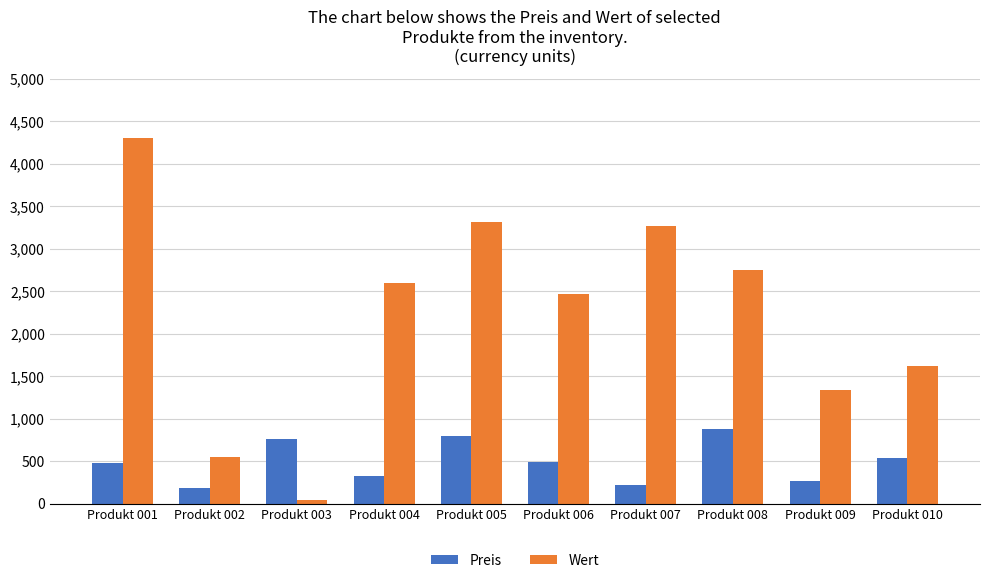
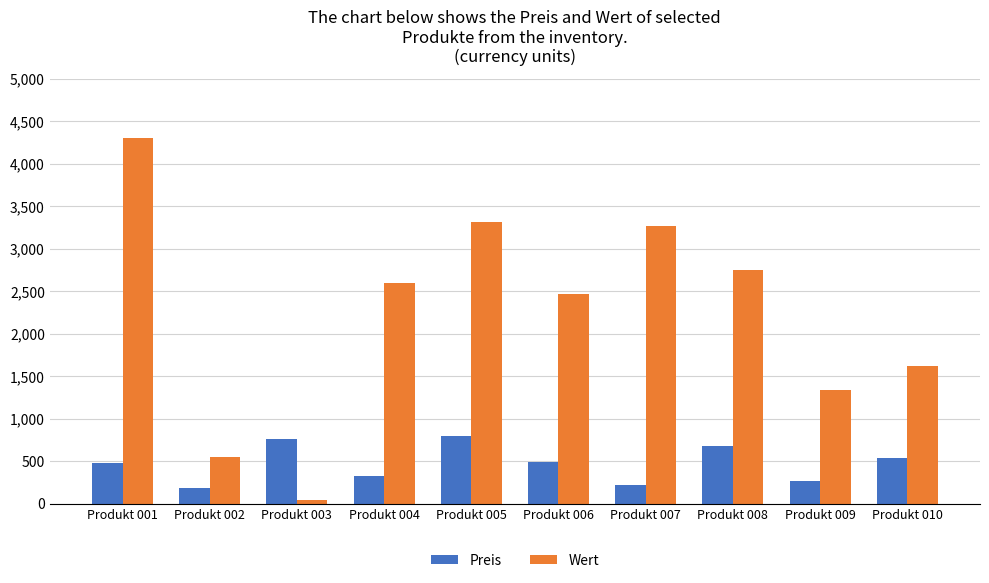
Preis, Produkt 008: 900 -> 700
